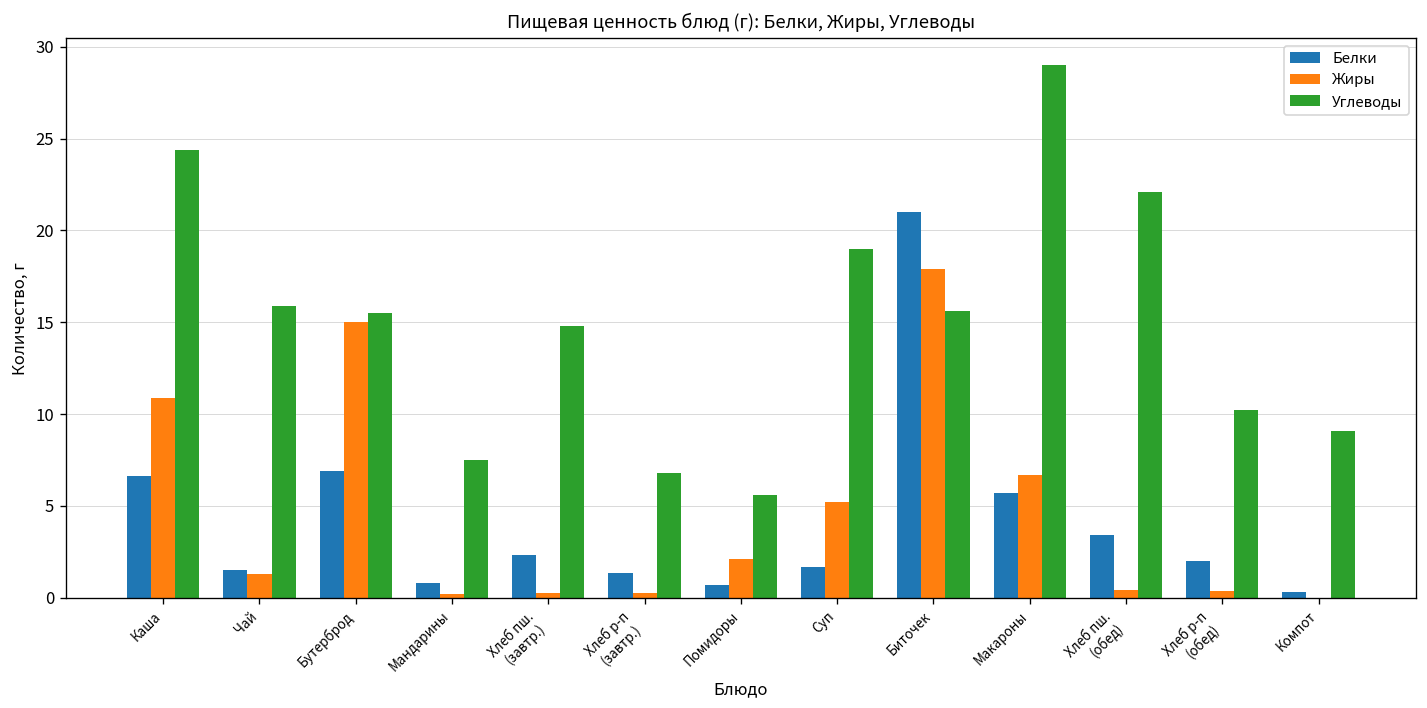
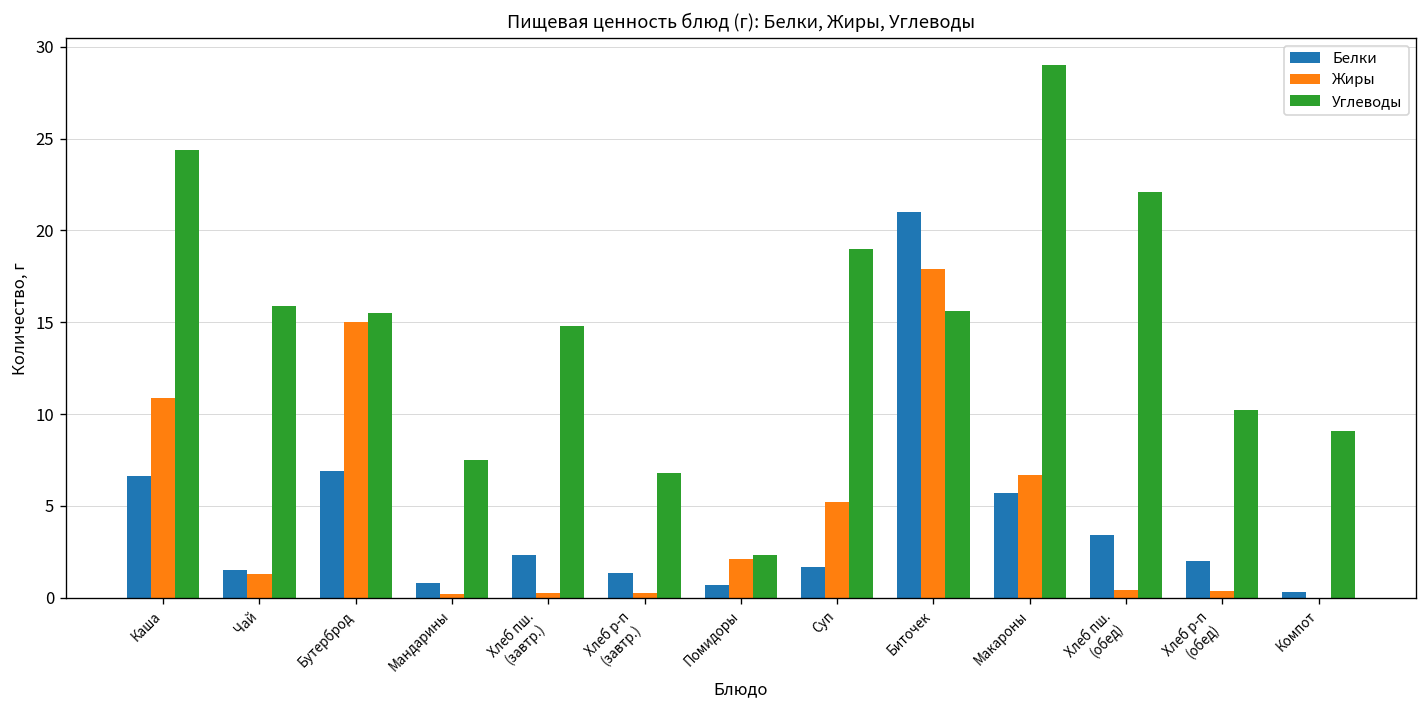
Углеводы, Помидоры: 5.6 -> 2.3
